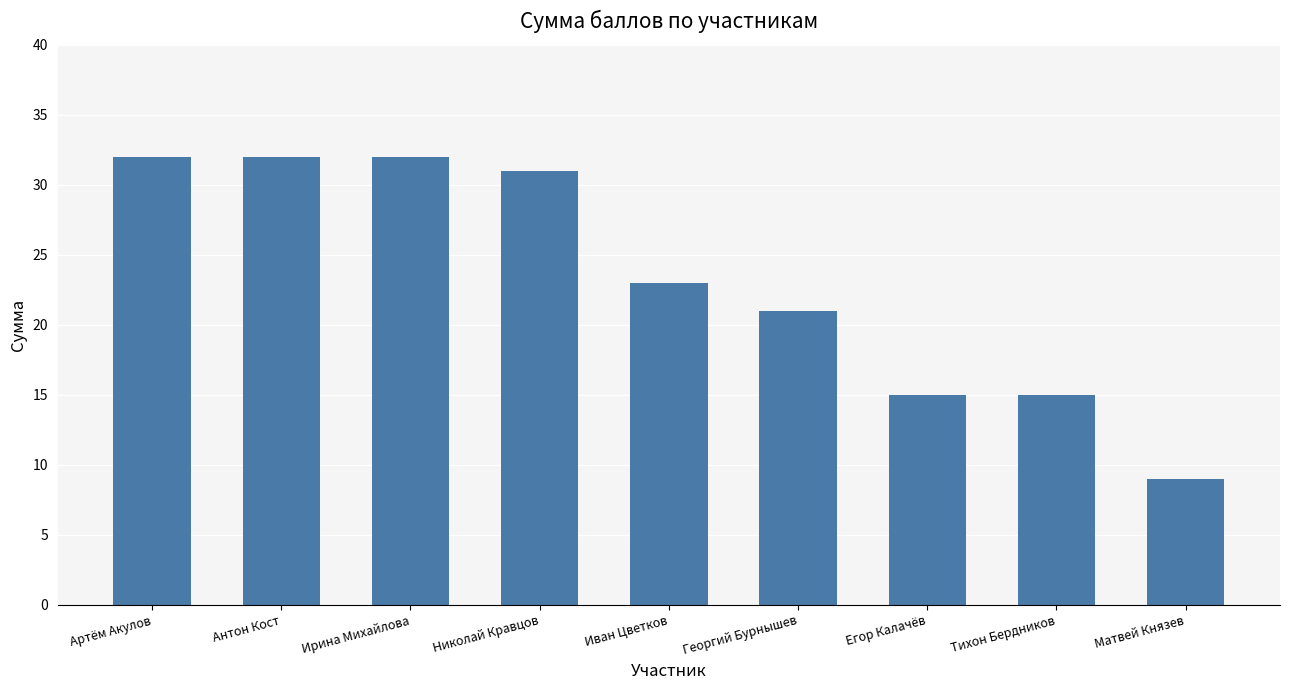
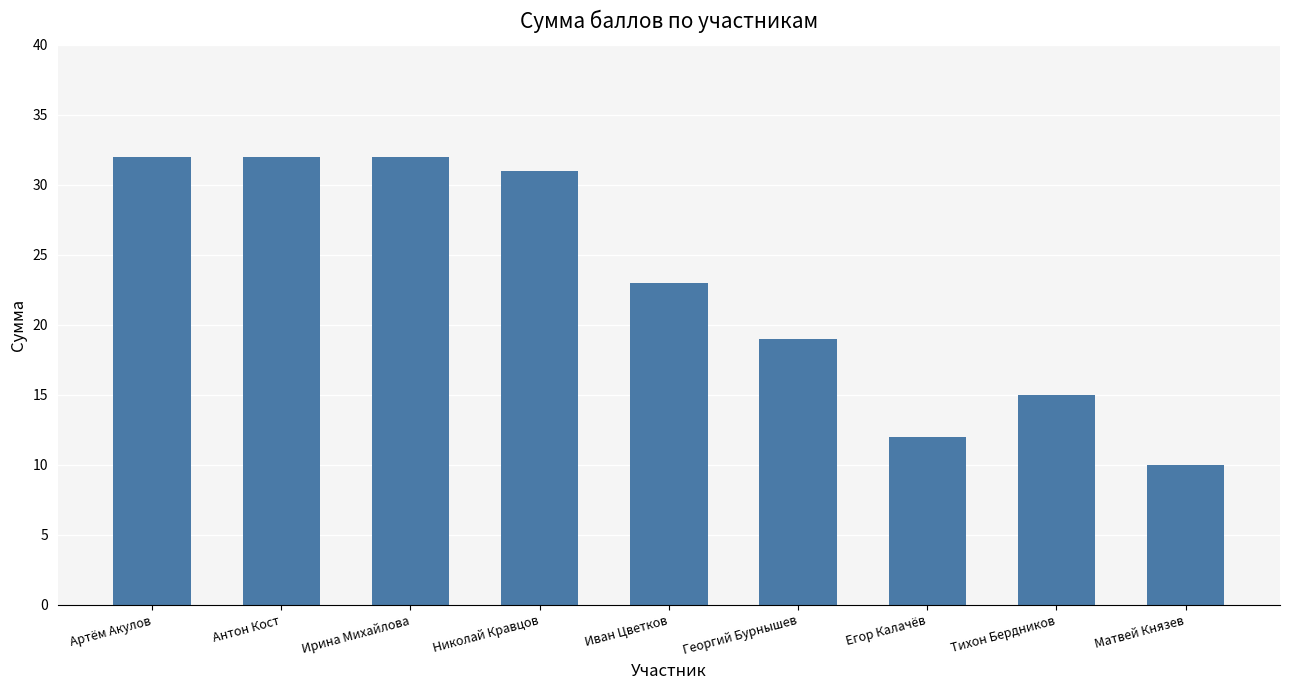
Георгий Бурнышев: 21 -> 19
Егор Калачёв: 15 -> 12
Матвей Князев: 9 -> 10
